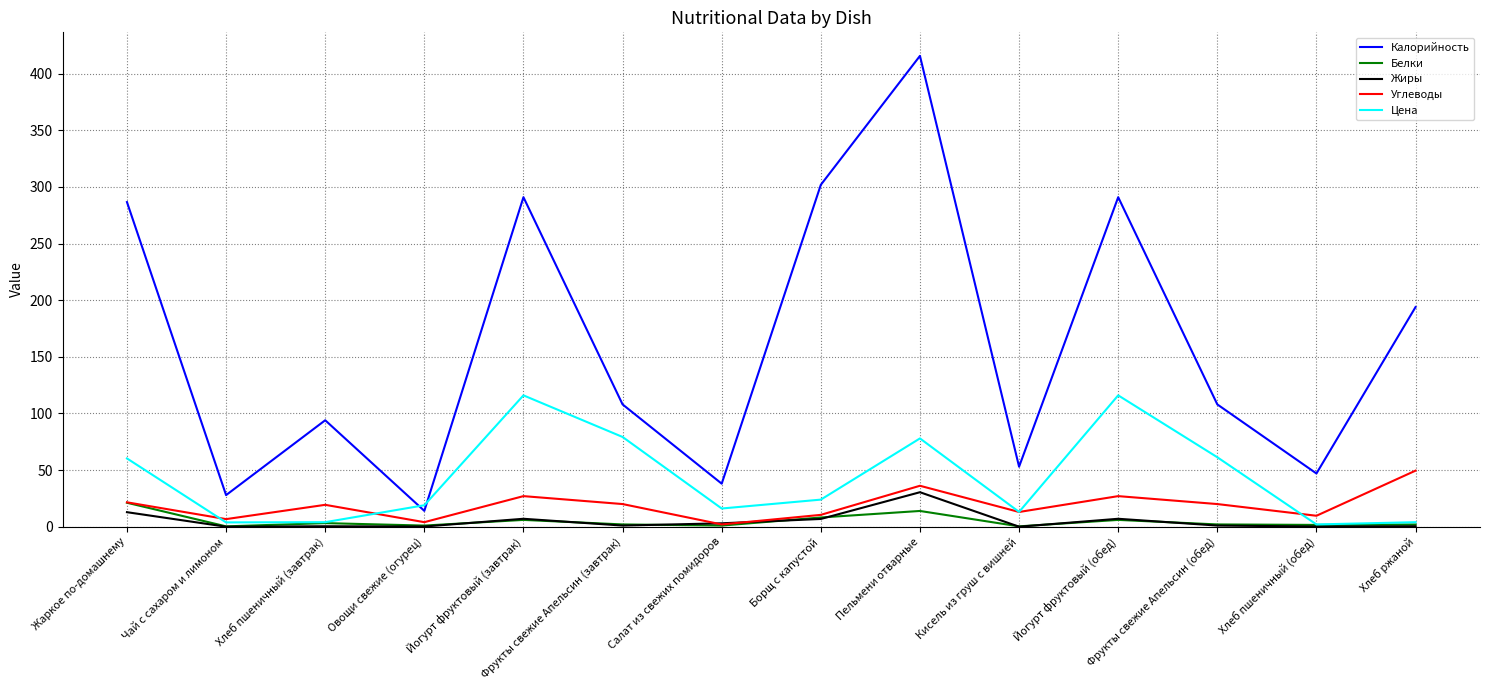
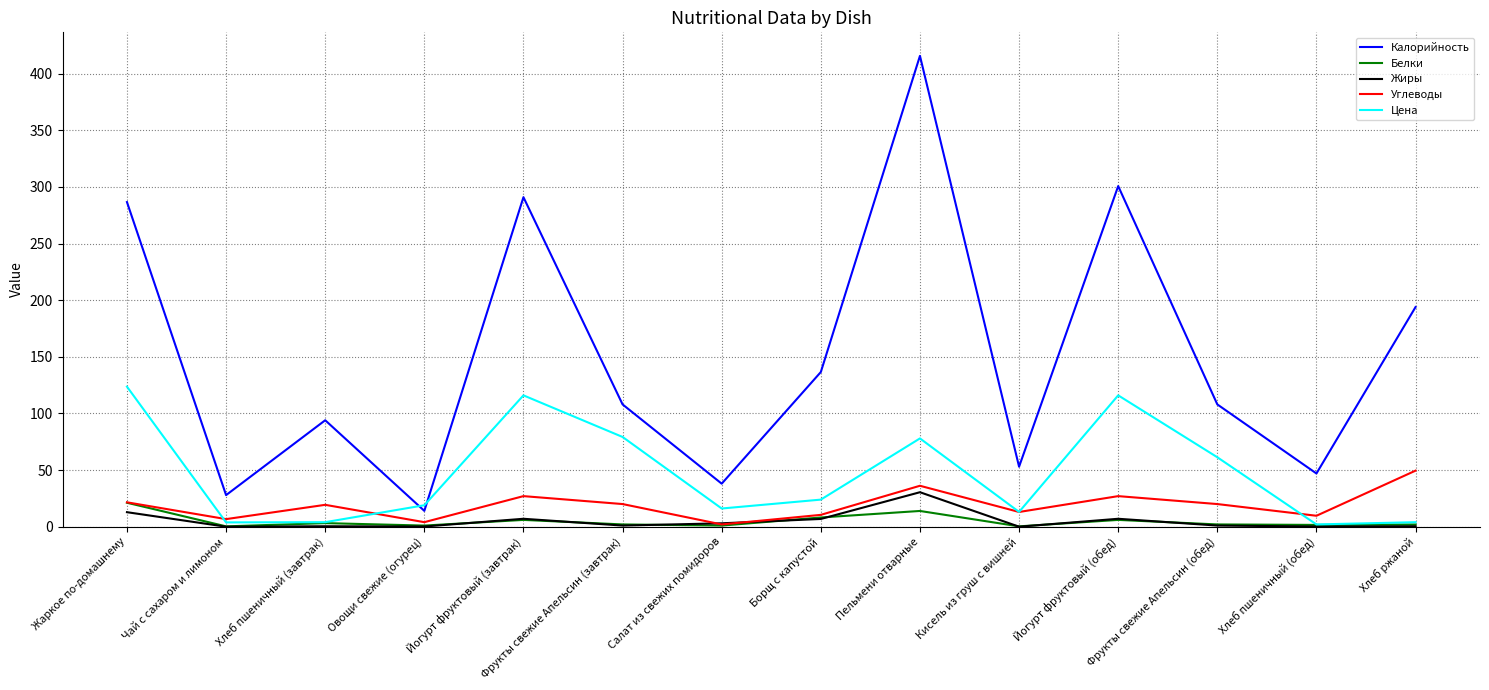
Цена, Жаркое по-домашнему: 60 -> 124
Калорийность, Борщ с капустой: 302 -> 137
Калорийность, Йогурт фруктовый (обед): 291 -> 301
